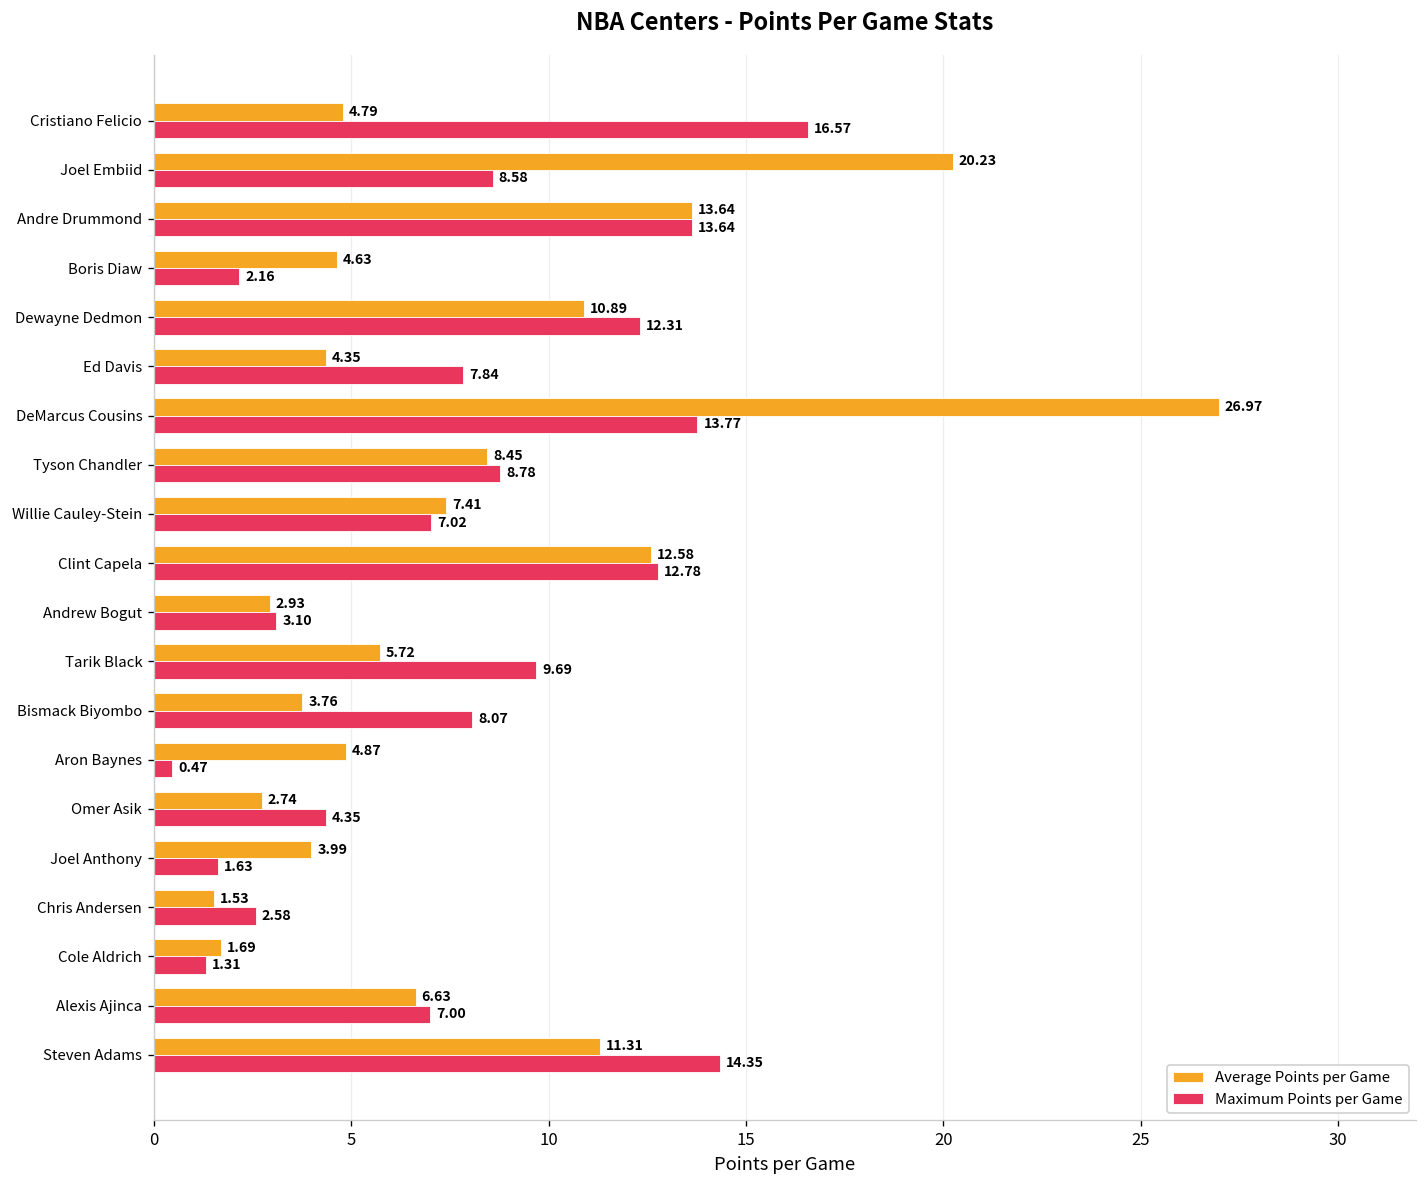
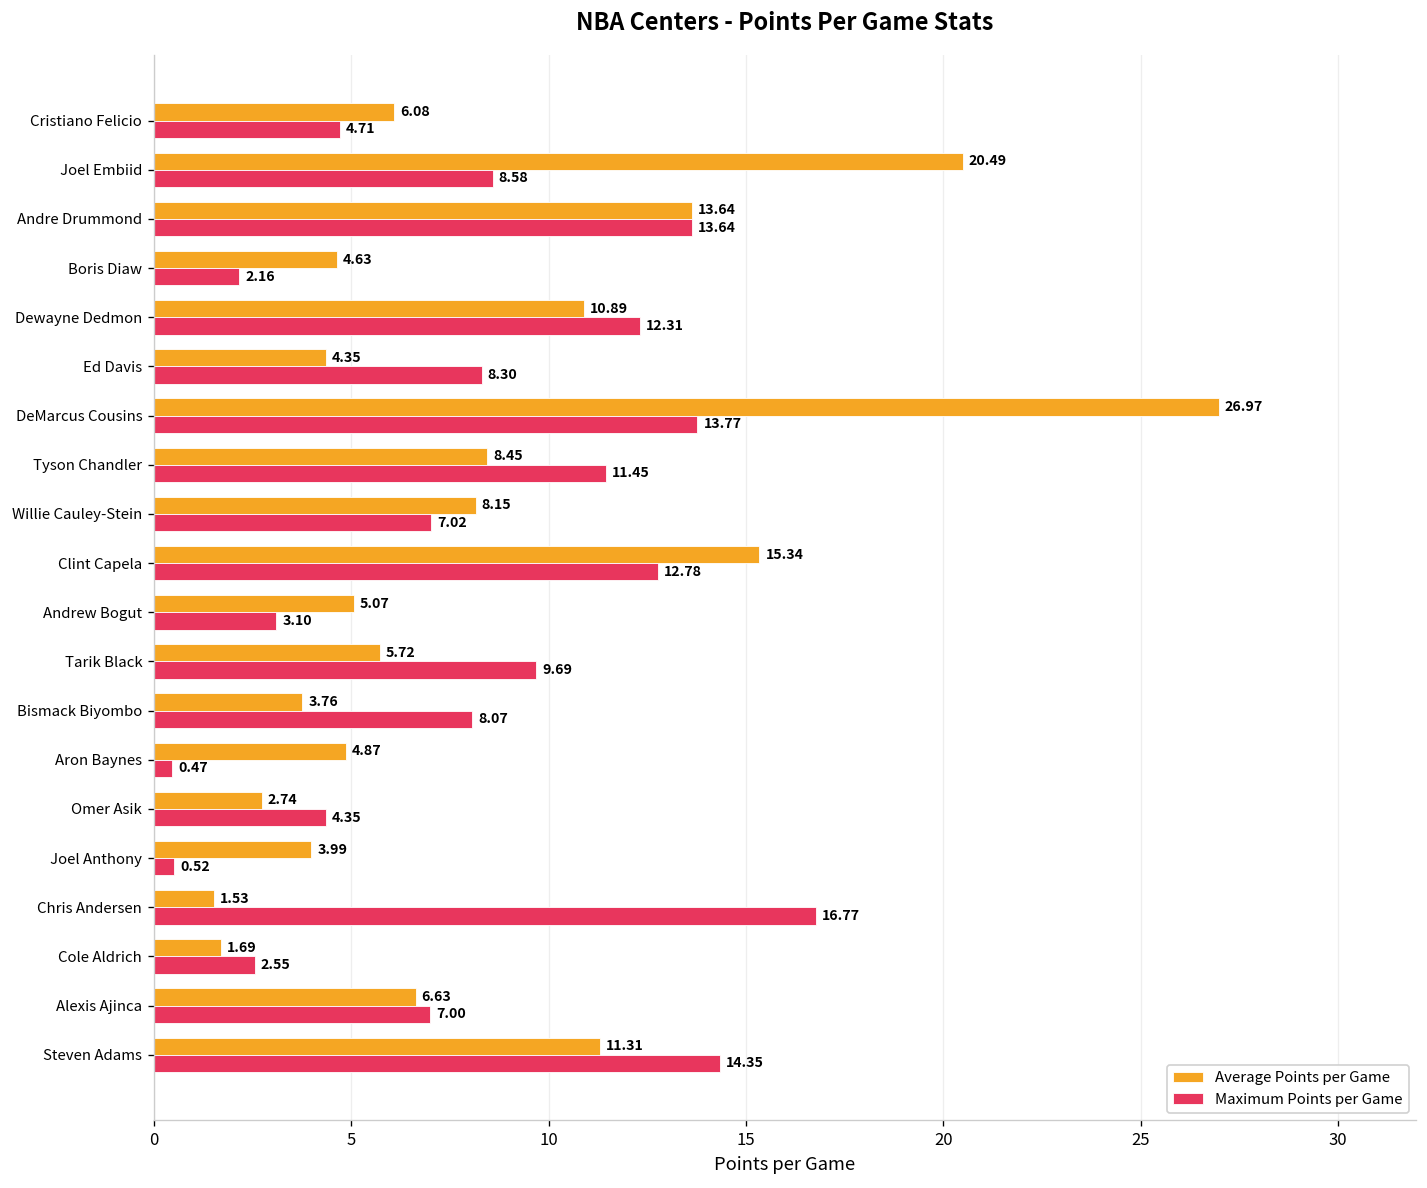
Average Points per Game, Cristiano Felicio: 4.79 -> 6.08
Maximum Points per Game, Cristiano Felicio: 16.57 -> 4.71
Average Points per Game, Joel Embiid: 20.23 -> 20.49
Maximum Points per Game, Ed Davis: 7.84 -> 8.30
Maximum Points per Game, Tyson Chandler: 8.78 -> 11.45
Average Points per Game, Willie Cauley-Stein: 7.41 -> 8.15
Average Points per Game, Clint Capela: 12.58 -> 15.34
Average Points per Game, Andrew Bogut: 2.93 -> 5.07
Maximum Points per Game, Joel Anthony: 1.63 -> 0.52
Maximum Points per Game, Chris Andersen: 2.58 -> 16.77
Maximum Points per Game, Cole Aldrich: 1.31 -> 2.55
